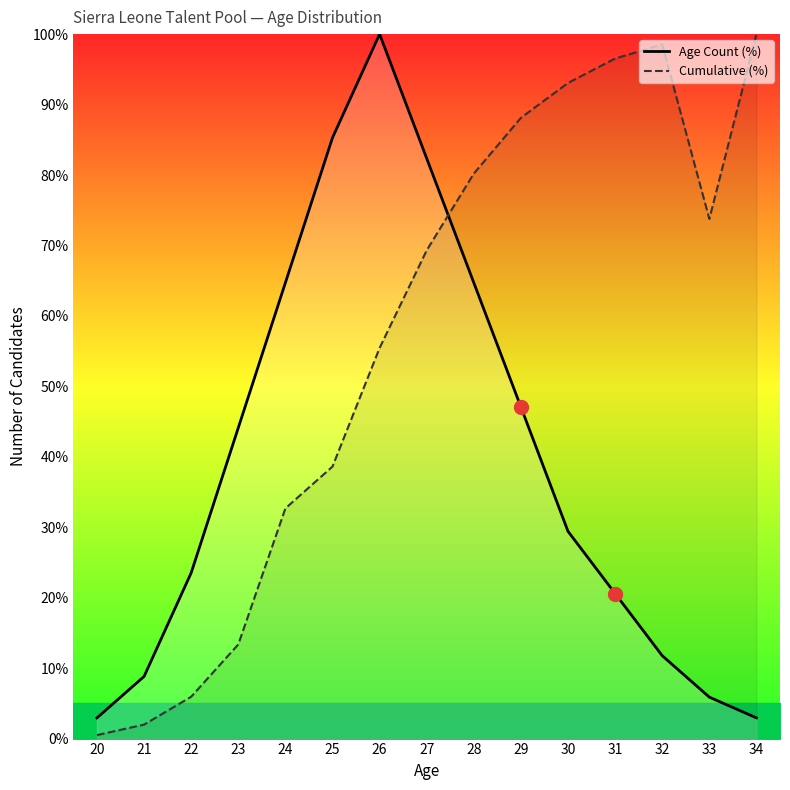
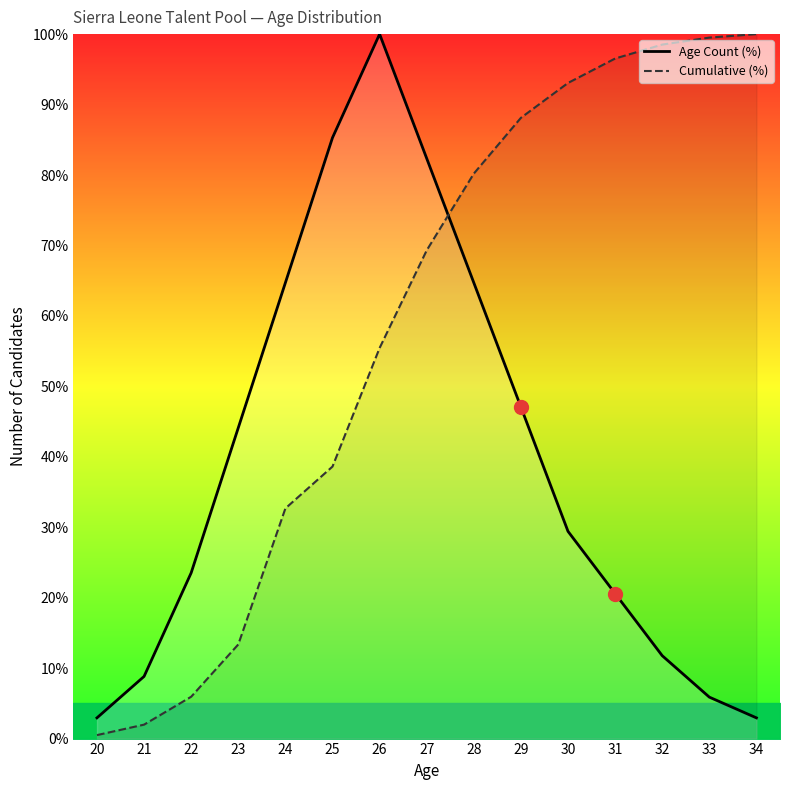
Cumulative (%), 33: 74% -> 100%
